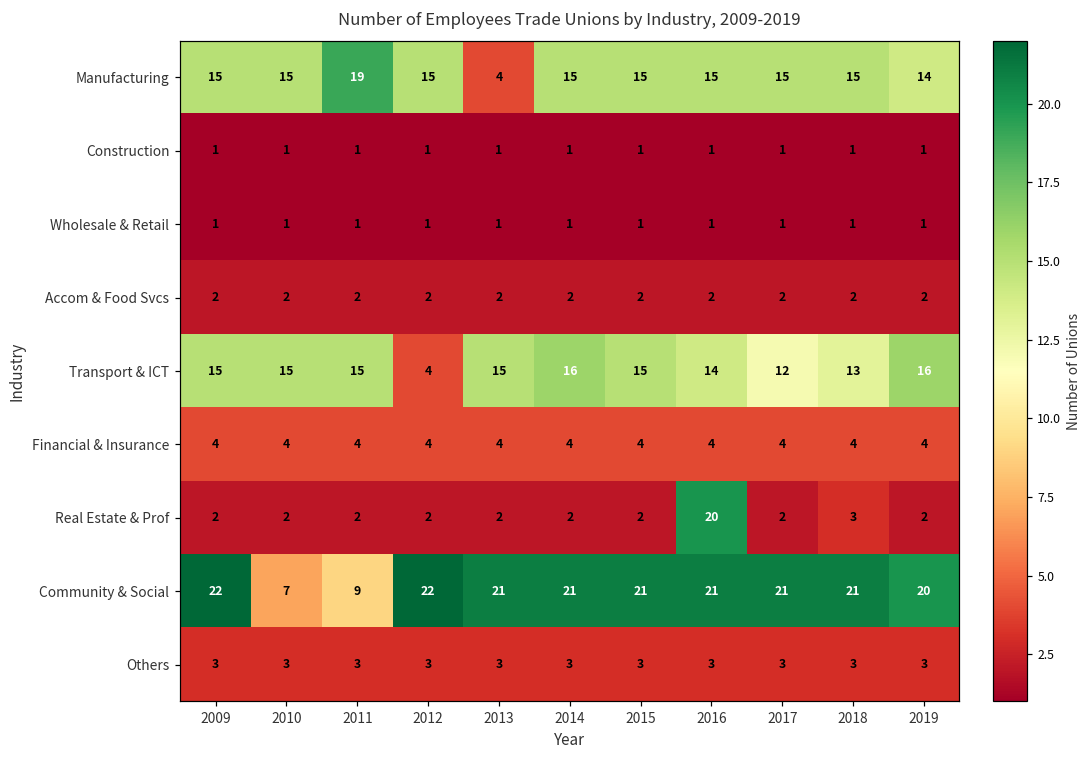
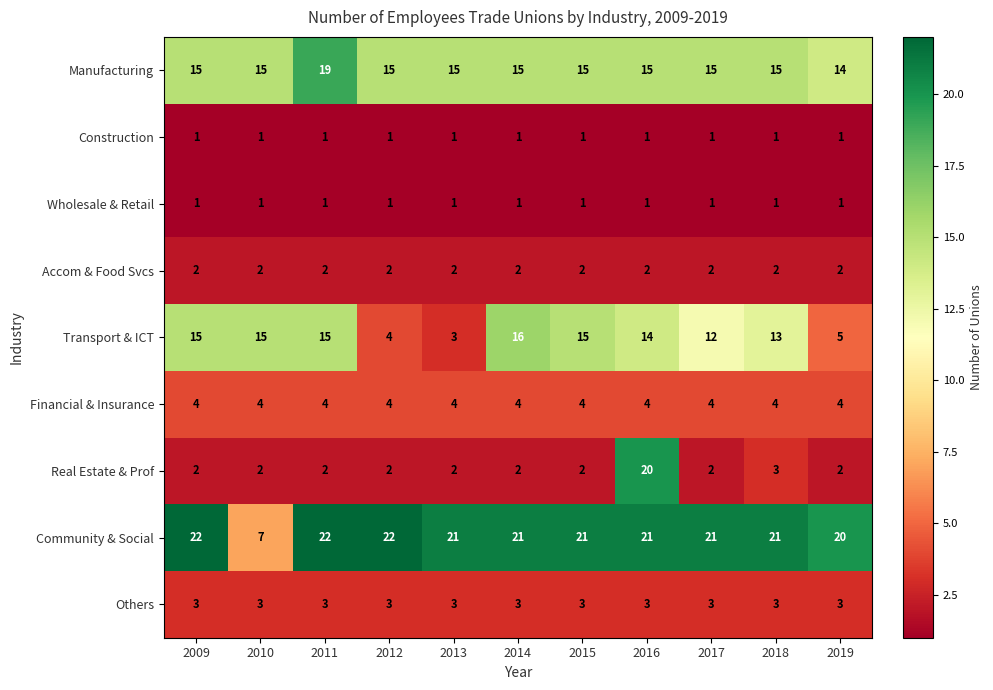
Manufacturing, 2013: 4 -> 15
Transport & ICT, 2013: 15 -> 3
Transport & ICT, 2019: 16 -> 5
Community & Social, 2011: 9 -> 22
